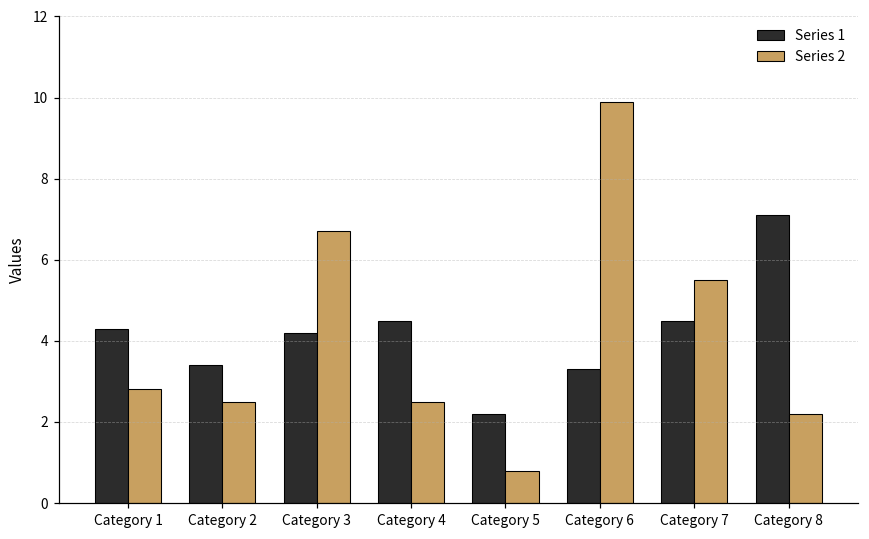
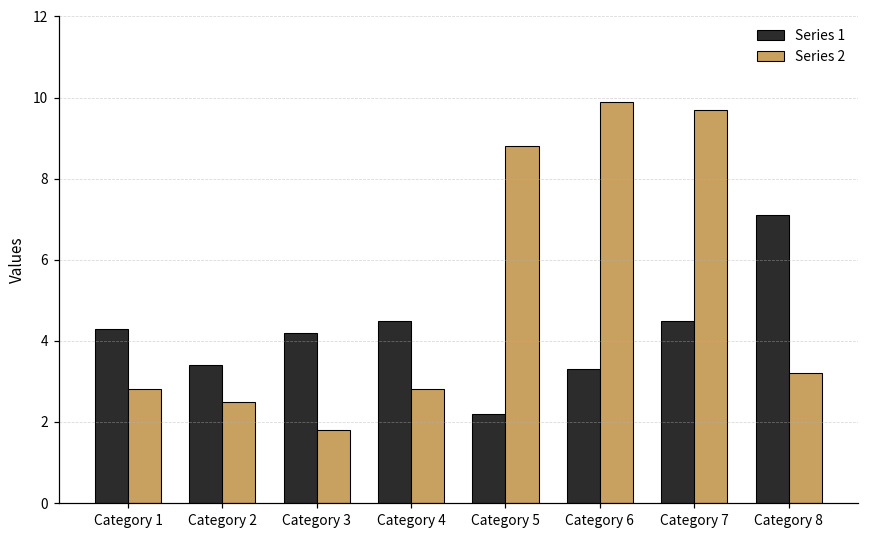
Series 2, Category 3: 6.7 -> 1.8
Series 2, Category 4: 2.5 -> 2.8
Series 2, Category 5: 0.8 -> 8.8
Series 2, Category 7: 5.5 -> 9.7
Series 2, Category 8: 2.2 -> 3.2
